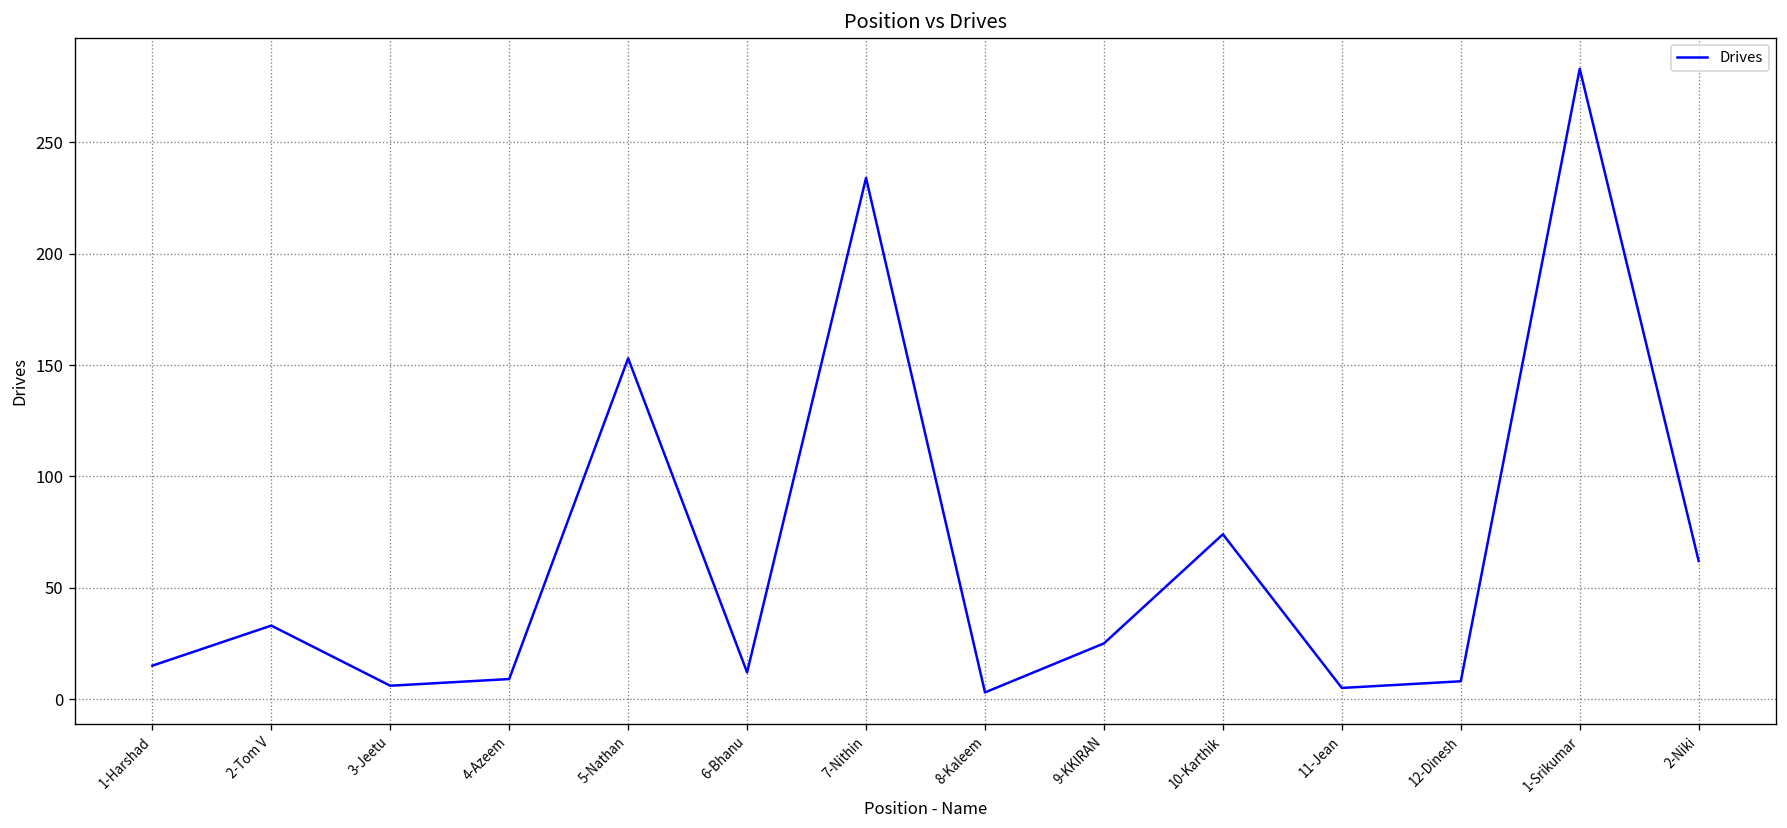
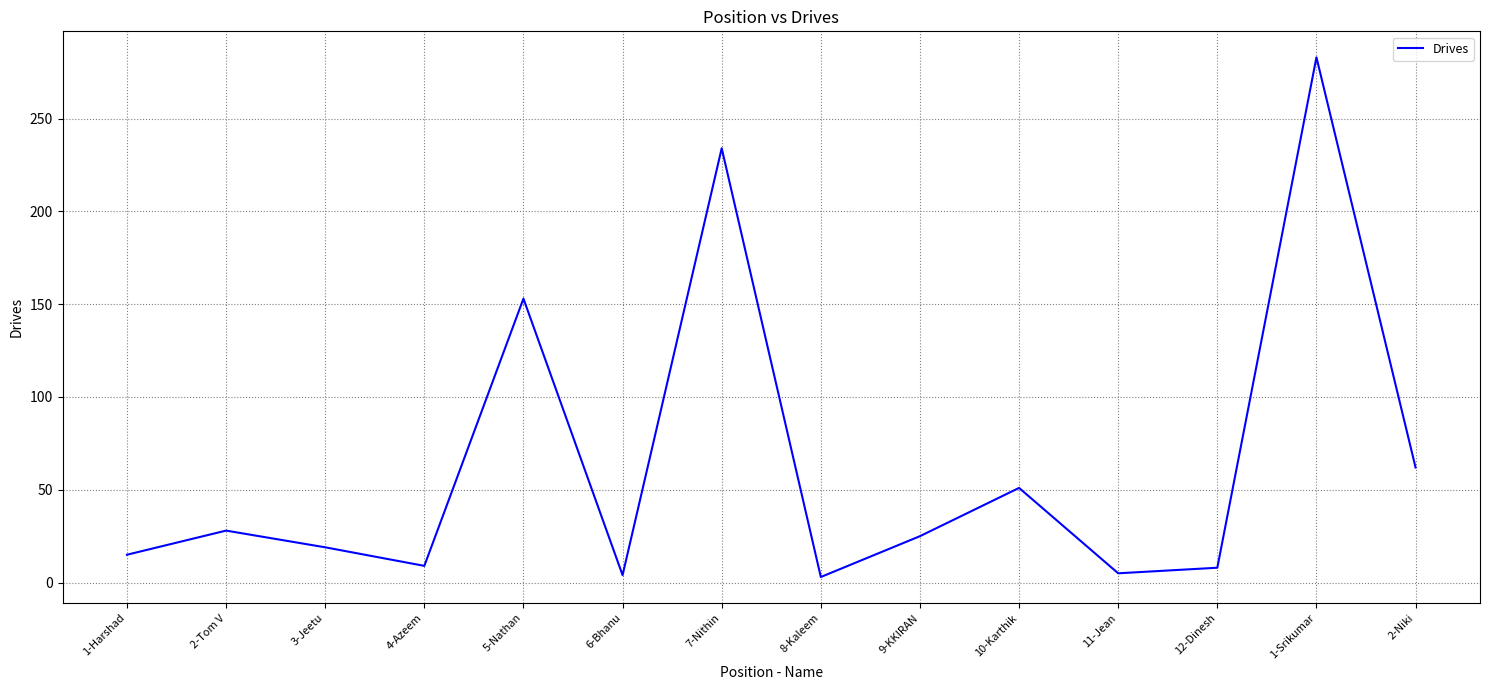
2-Tom V: 33 -> 28
3-Jeetu: 6 -> 19
6-Bhanu: 12 -> 4
10-Karthik: 74 -> 51
